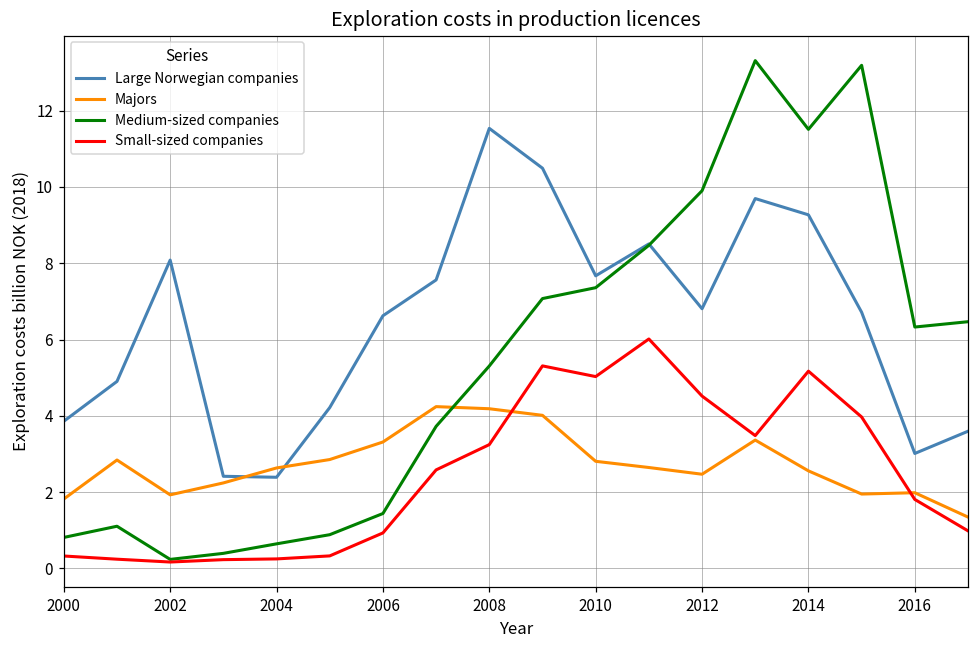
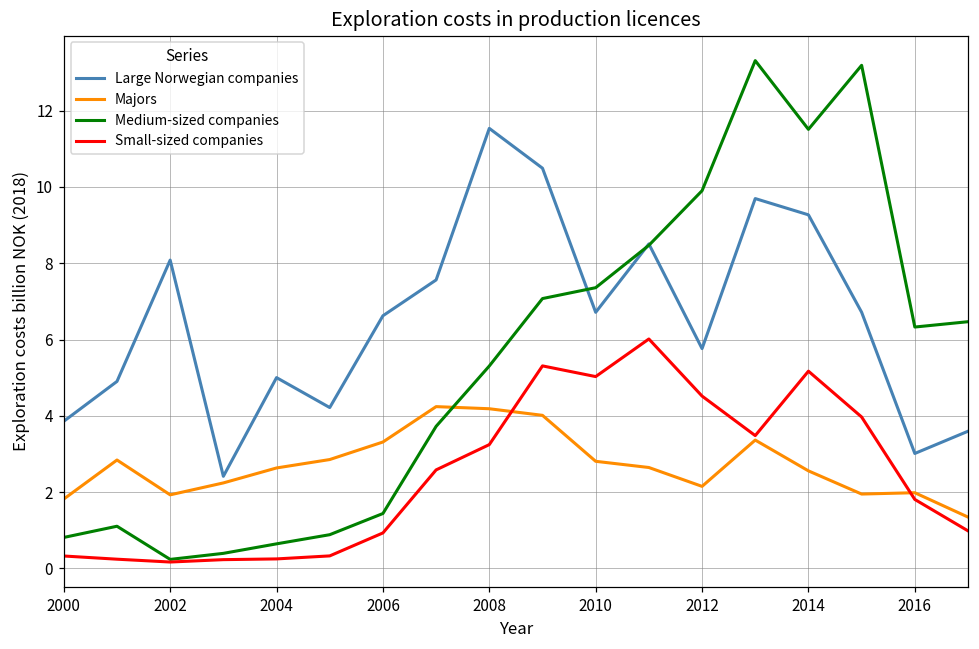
Large Norwegian companies, 2004: 2.4 -> 5.0
Large Norwegian companies, 2010: 7.7 -> 6.7
Large Norwegian companies, 2012: 6.8 -> 5.8
Majors, 2012: 2.5 -> 2.1
